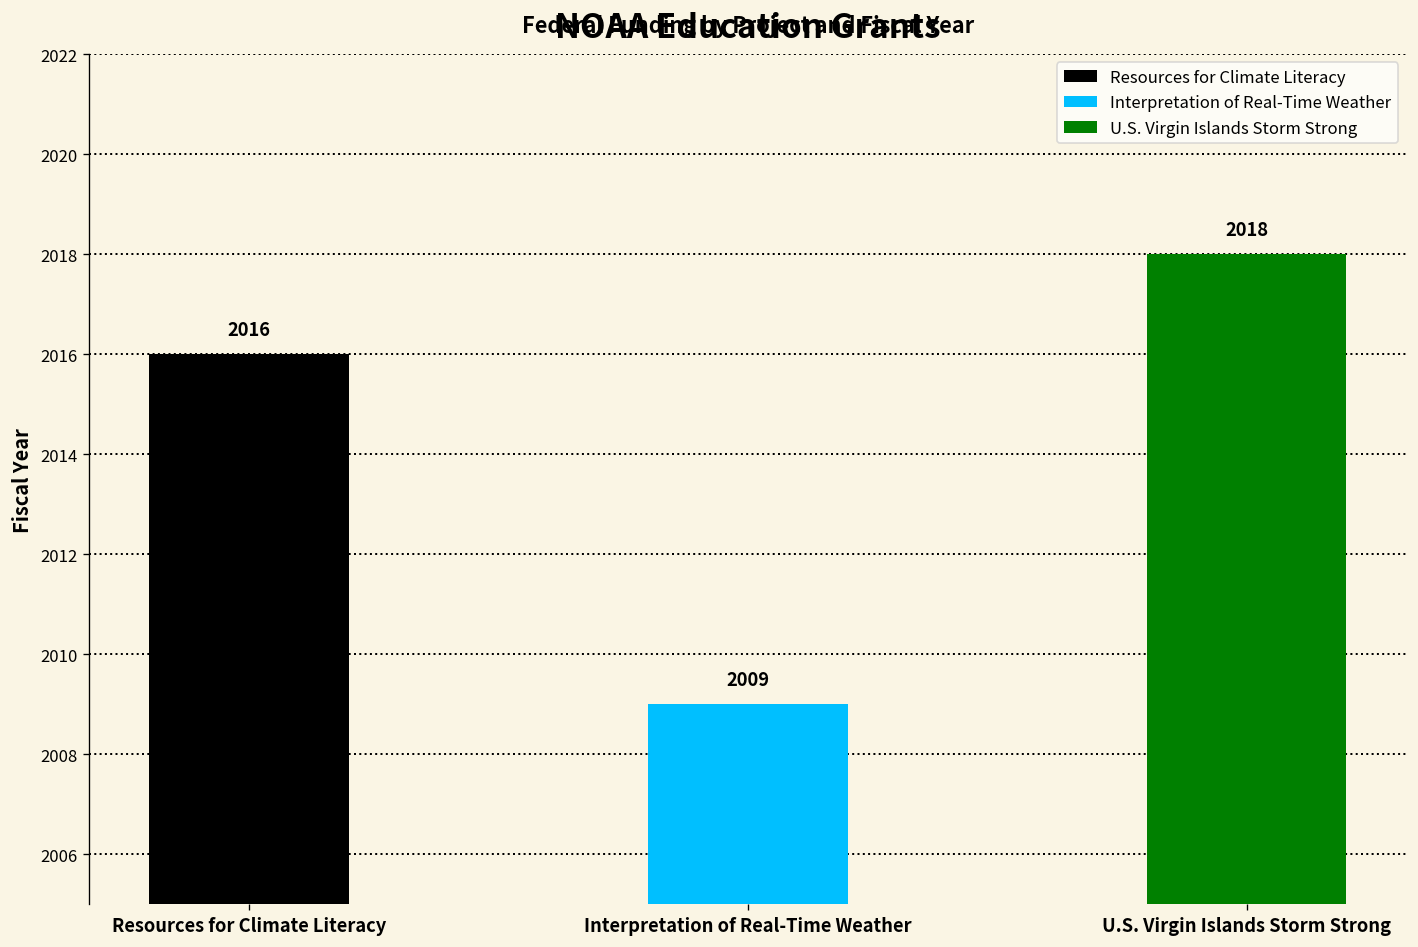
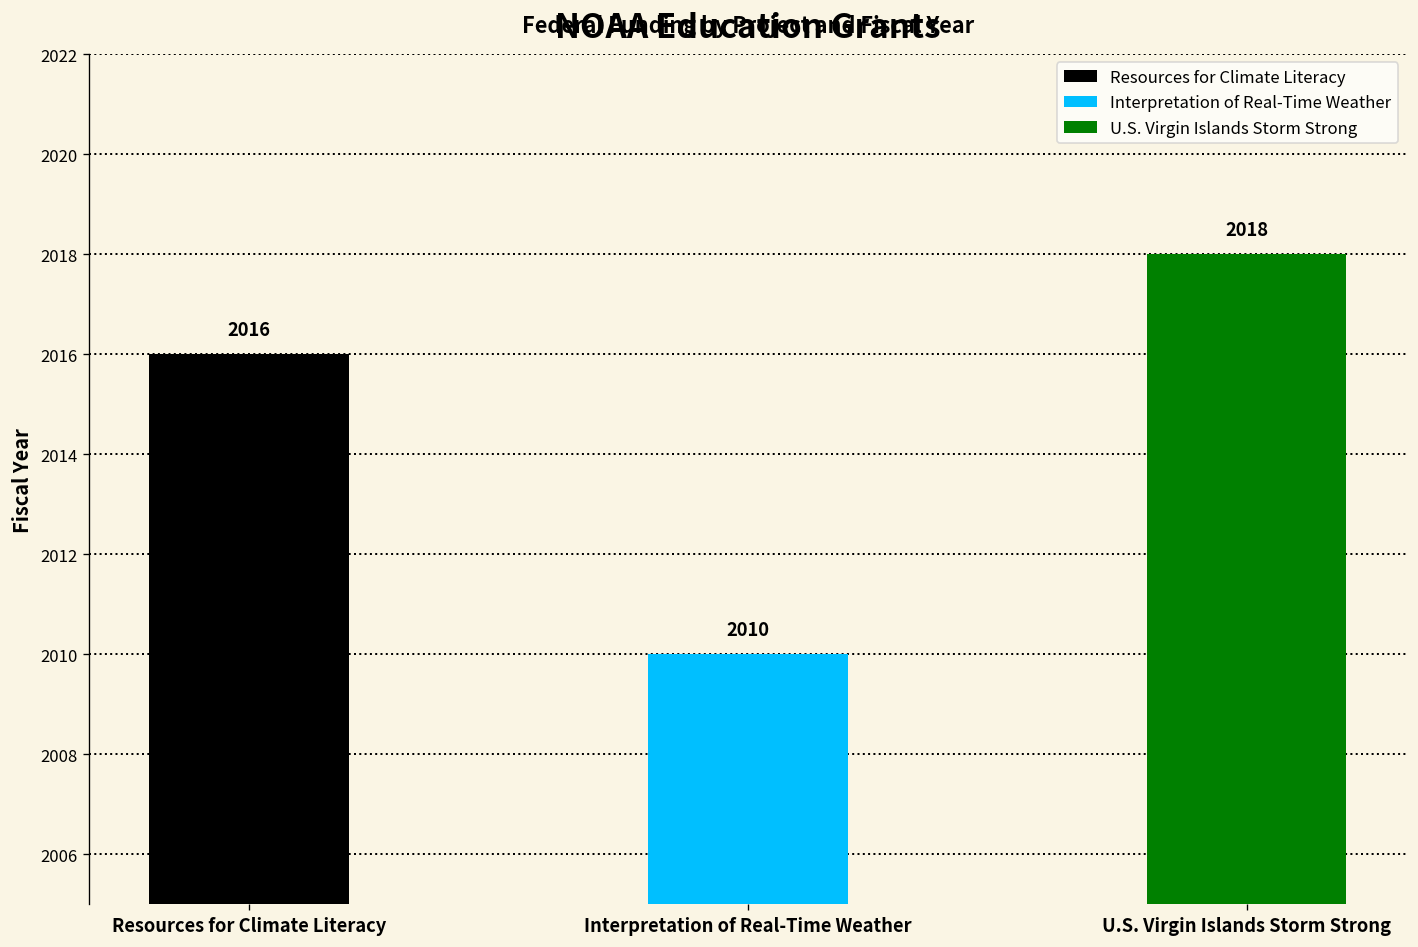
Interpretation of Real-Time Weather: 2009 -> 2010
